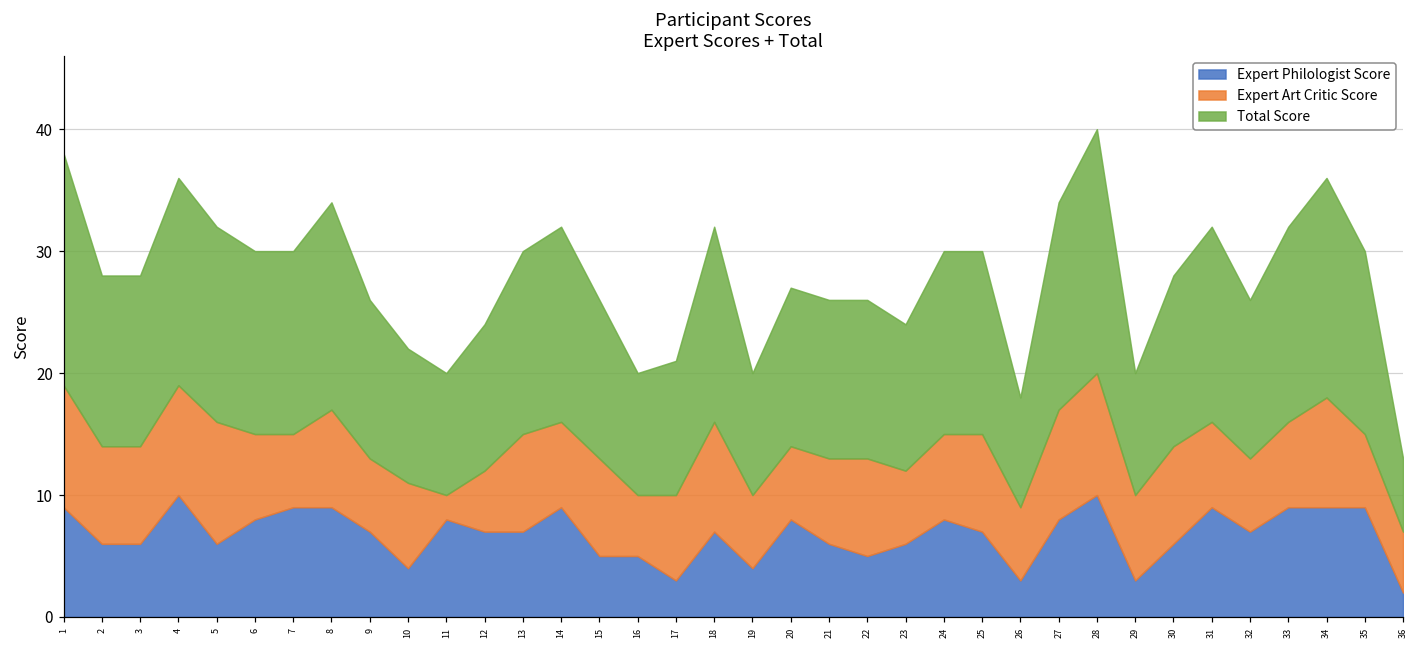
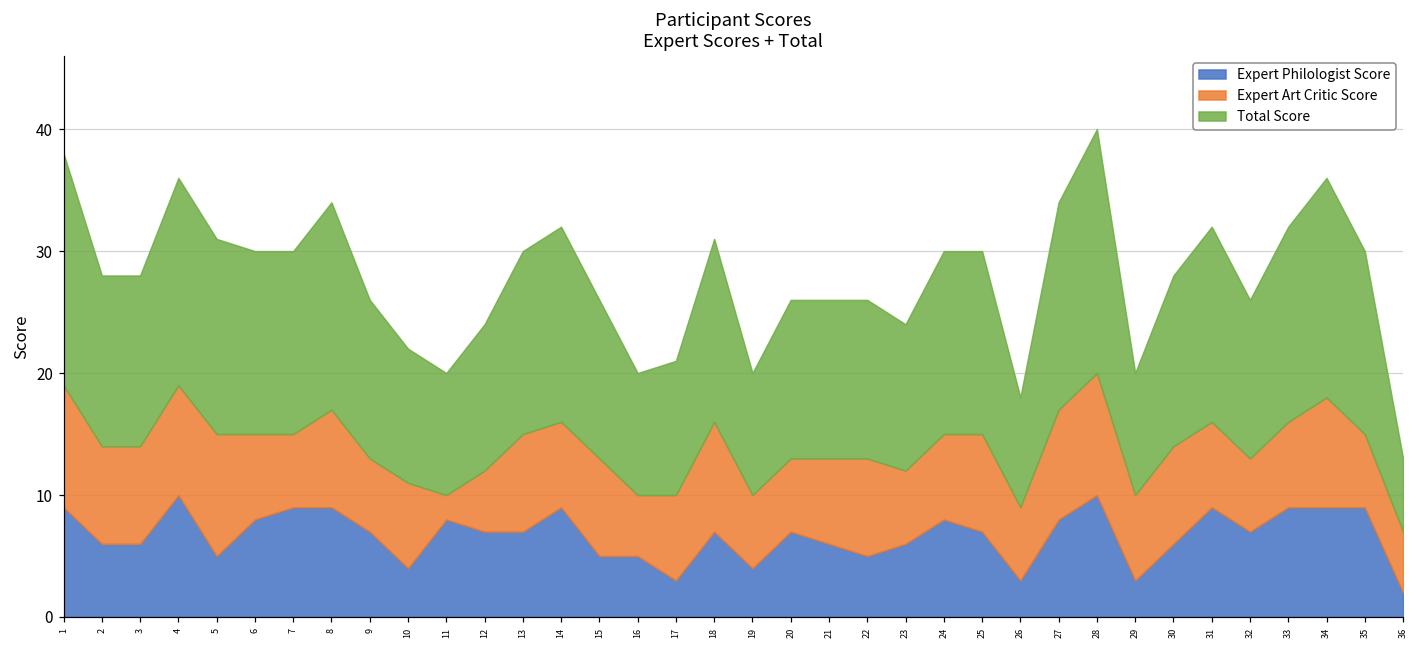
Expert Philologist Score, 5: 6 -> 5
Total Score, 18: 16 -> 15
Expert Philologist Score, 20: 8 -> 7
